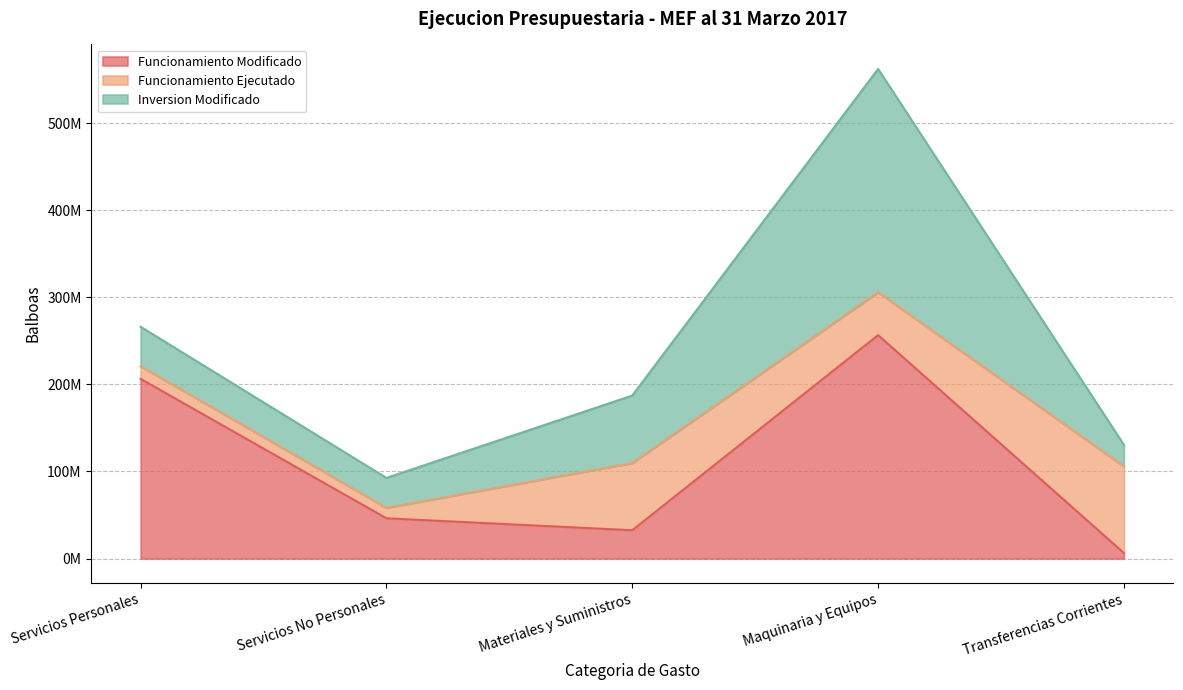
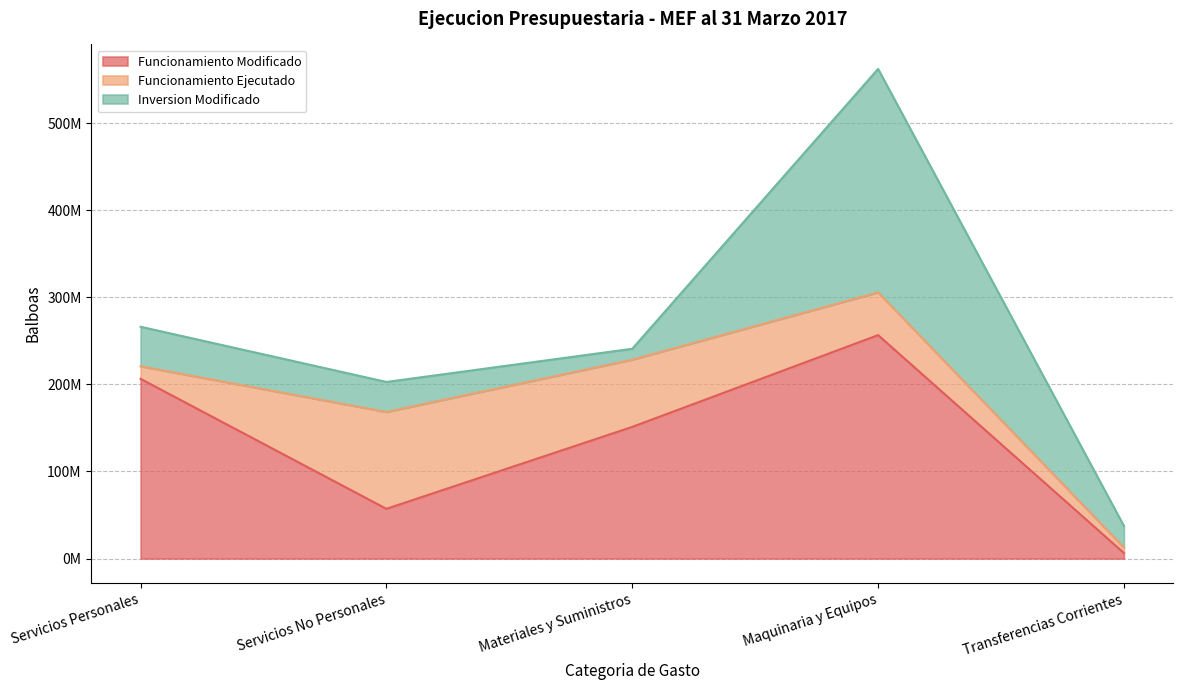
Funcionamiento Modificado, Servicios No Personales: 50000000 -> 60000000
Funcionamiento Ejecutado, Servicios No Personales: 10000000 -> 110000000
Funcionamiento Modificado, Materiales y Suministros: 30000000 -> 150000000
Inversion Modificado, Materiales y Suministros: 80000000 -> 10000000
Funcionamiento Ejecutado, Transferencias Corrientes: 100000000 -> 10000000
